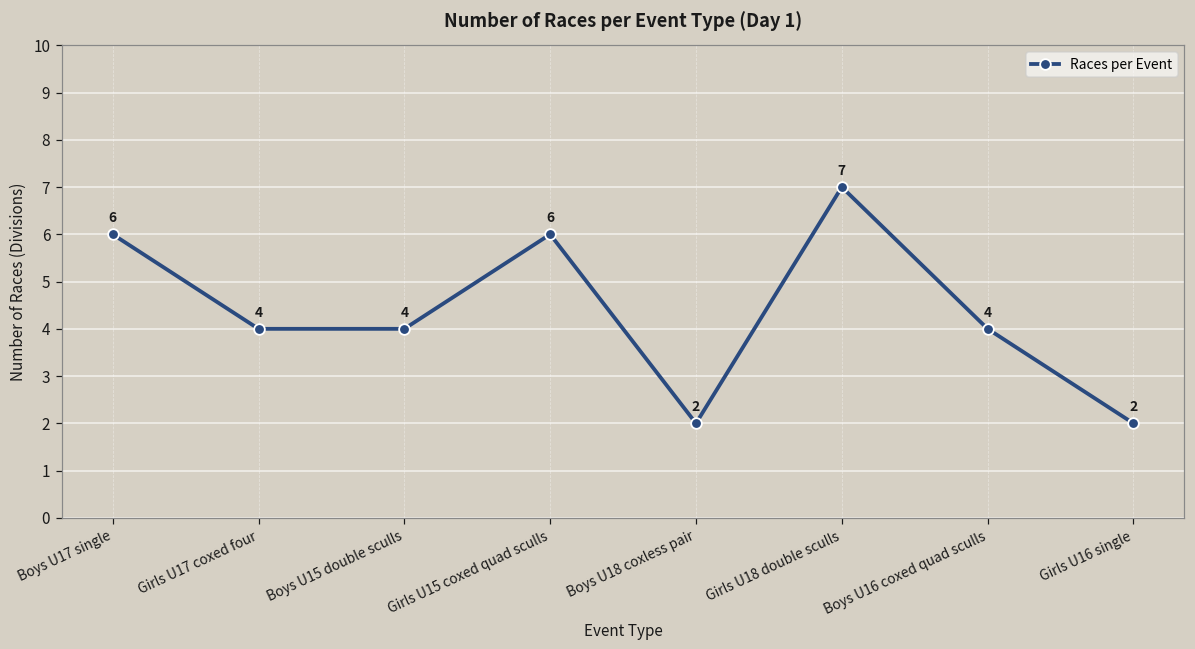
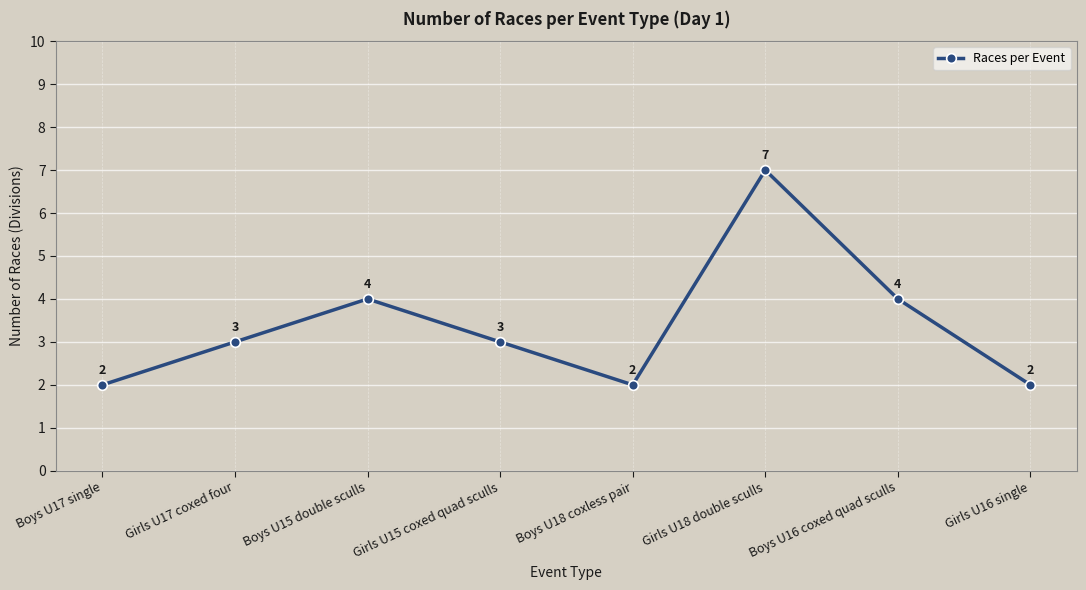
Boys U17 single: 6 -> 2
Girls U17 coxed four: 4 -> 3
Girls U15 coxed quad sculls: 6 -> 3
